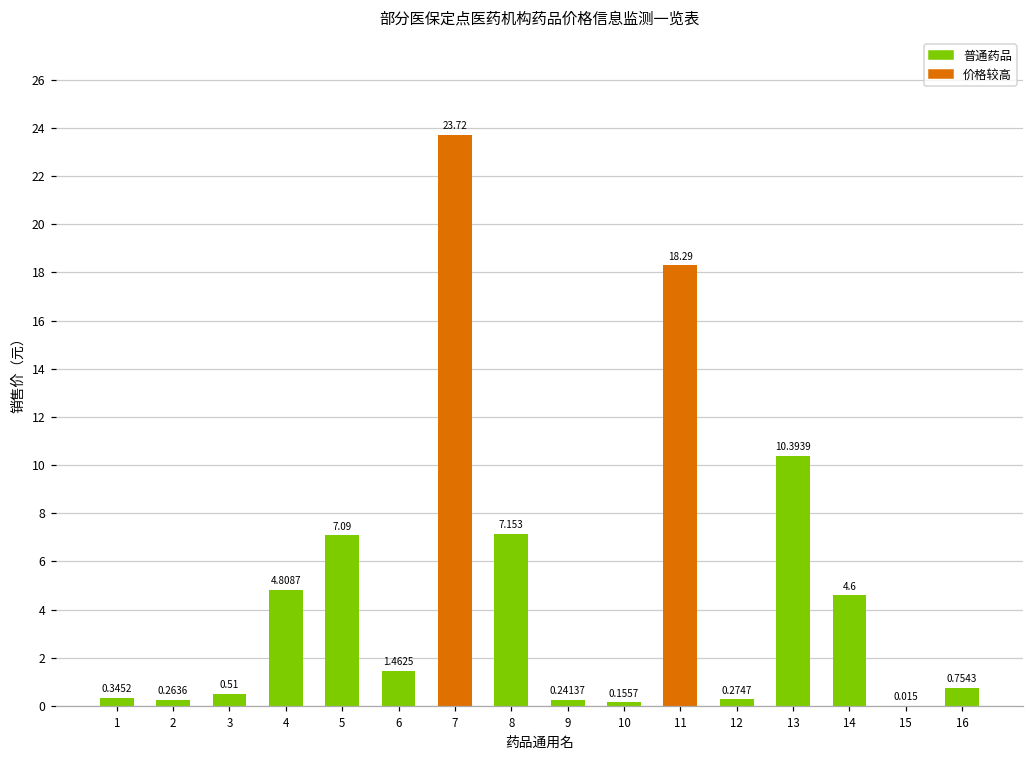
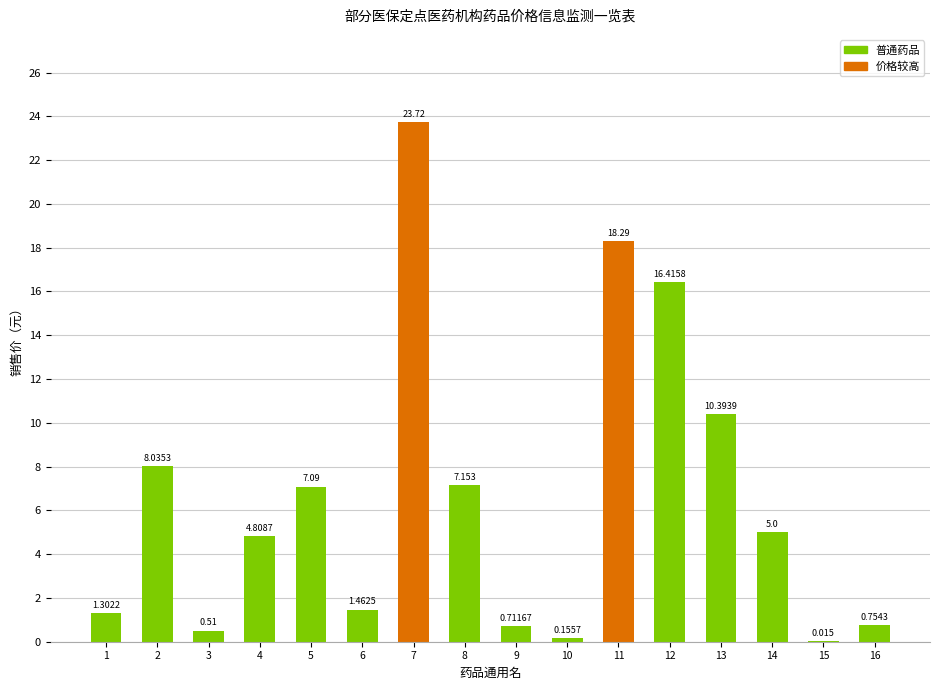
1: 0.3452 -> 1.3022
2: 0.2636 -> 8.0353
9: 0.24137 -> 0.71167
12: 0.2747 -> 16.4158
14: 4.6 -> 5.0
